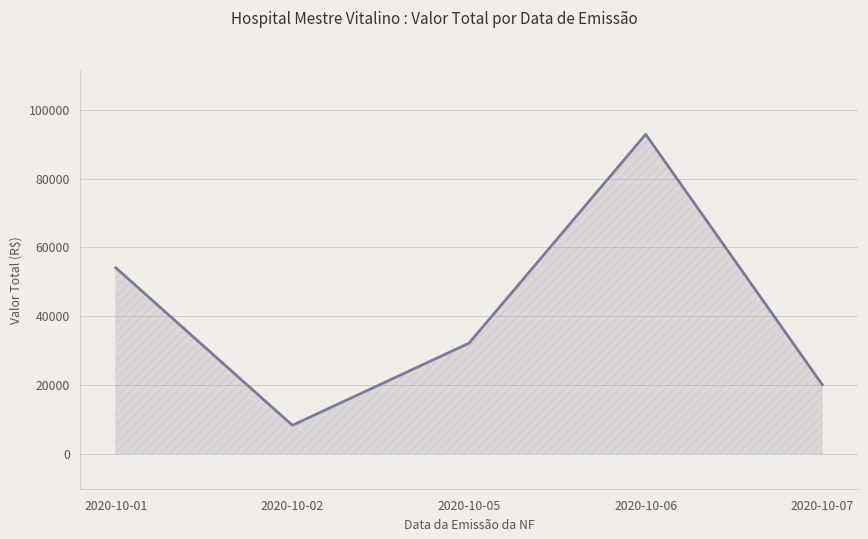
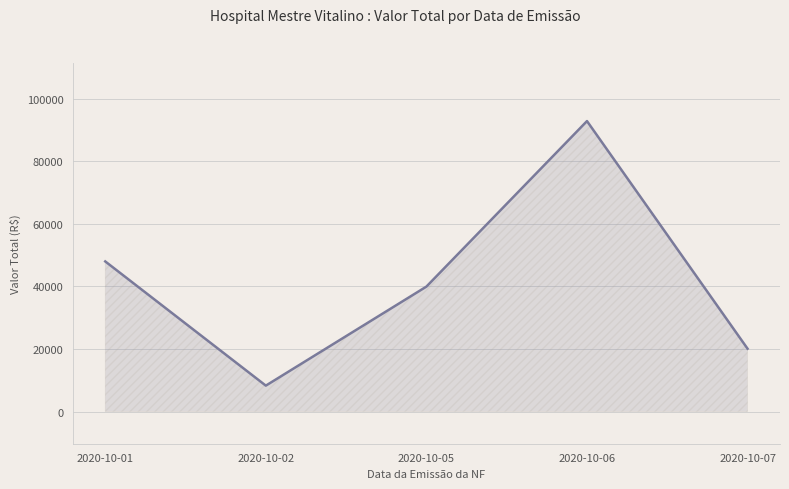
2020-10-01: 54000 -> 48000
2020-10-05: 32000 -> 40000
